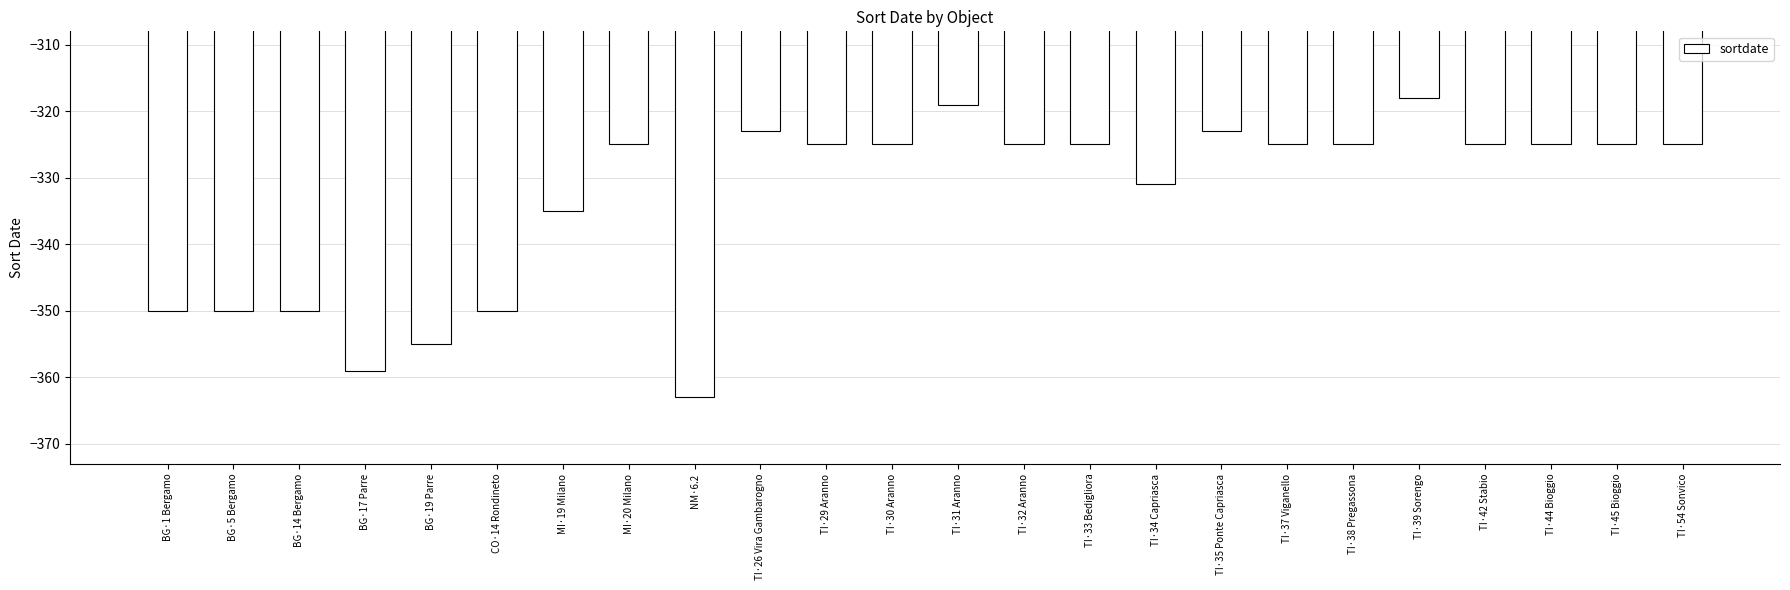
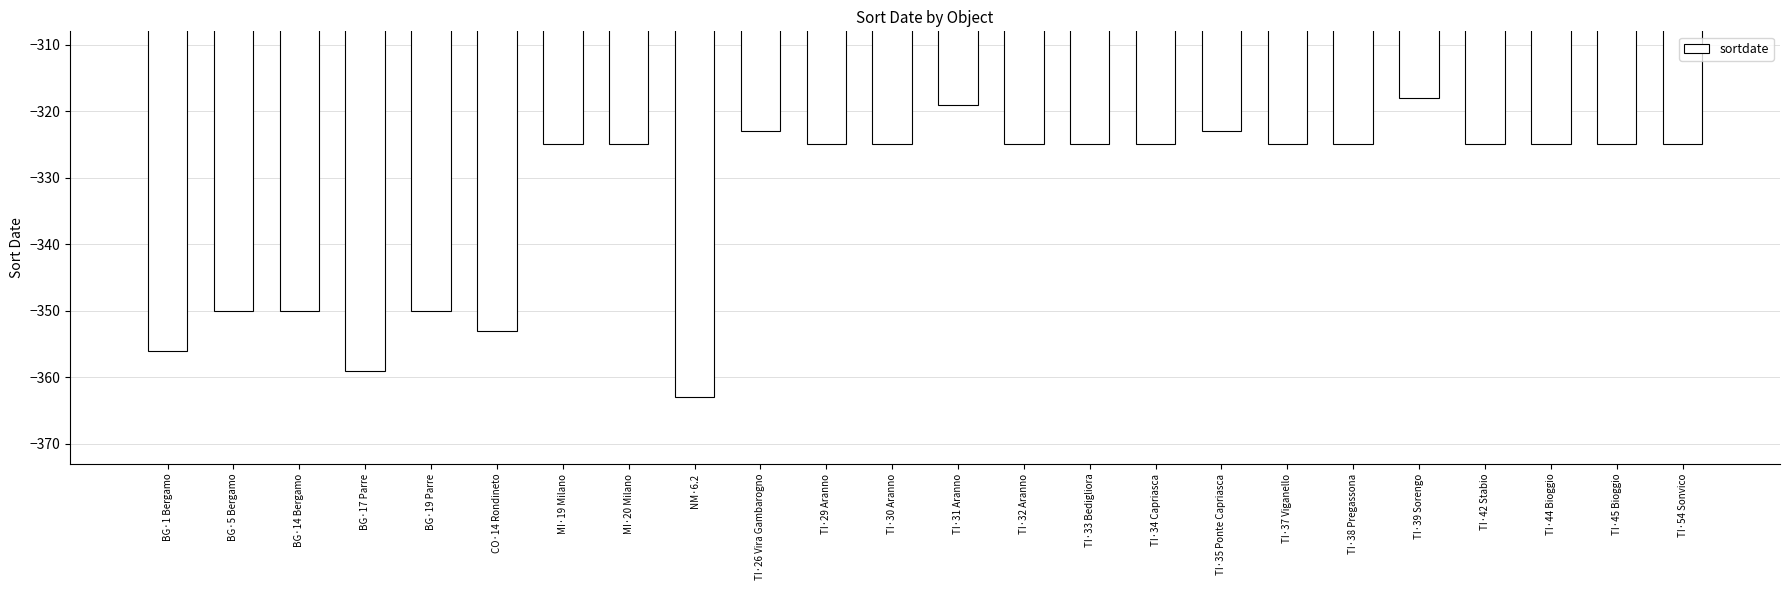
BG·1 Bergamo: -350 -> -356
BG·19 Parre: -355 -> -350
CO·14 Rondineto: -350 -> -353
MI·19 Milano: -335 -> -325
TI·34 Capriasca: -331 -> -325
